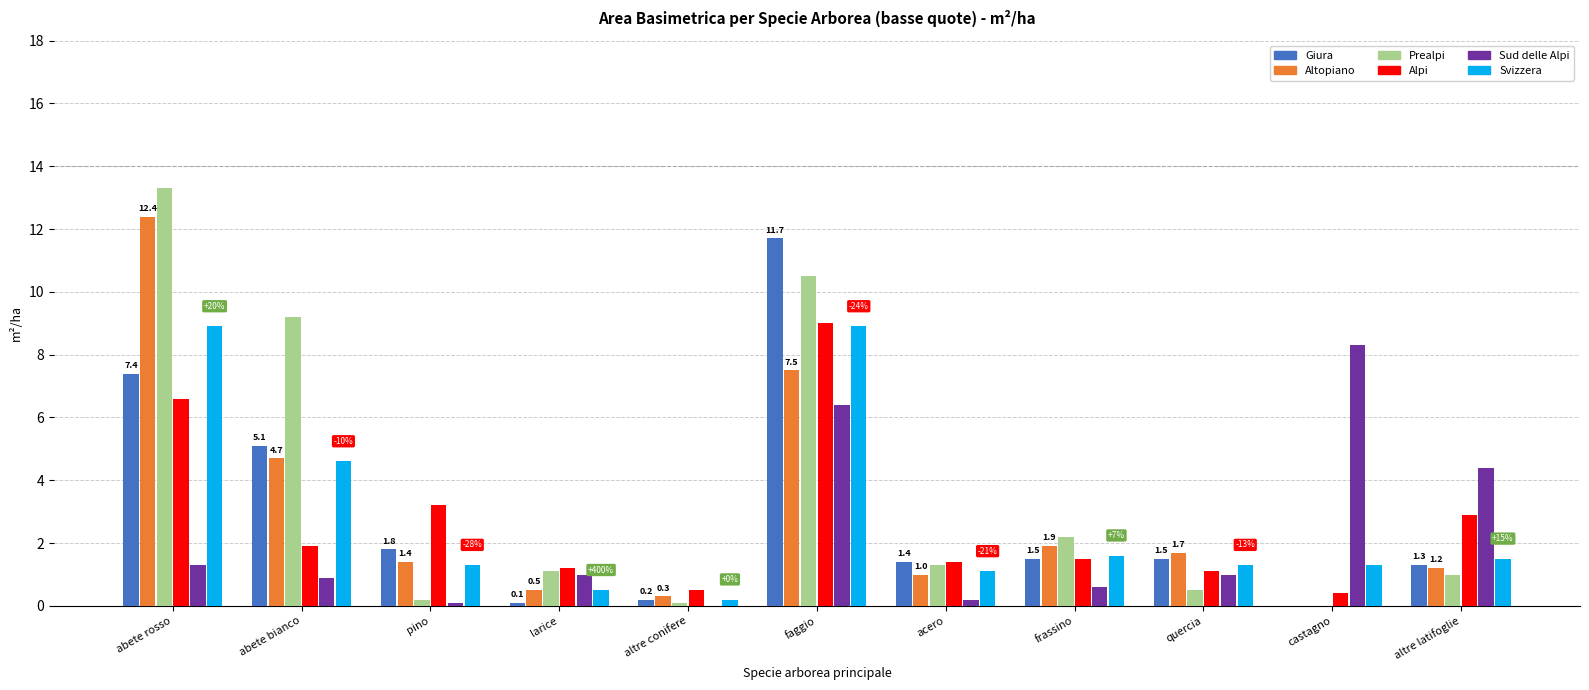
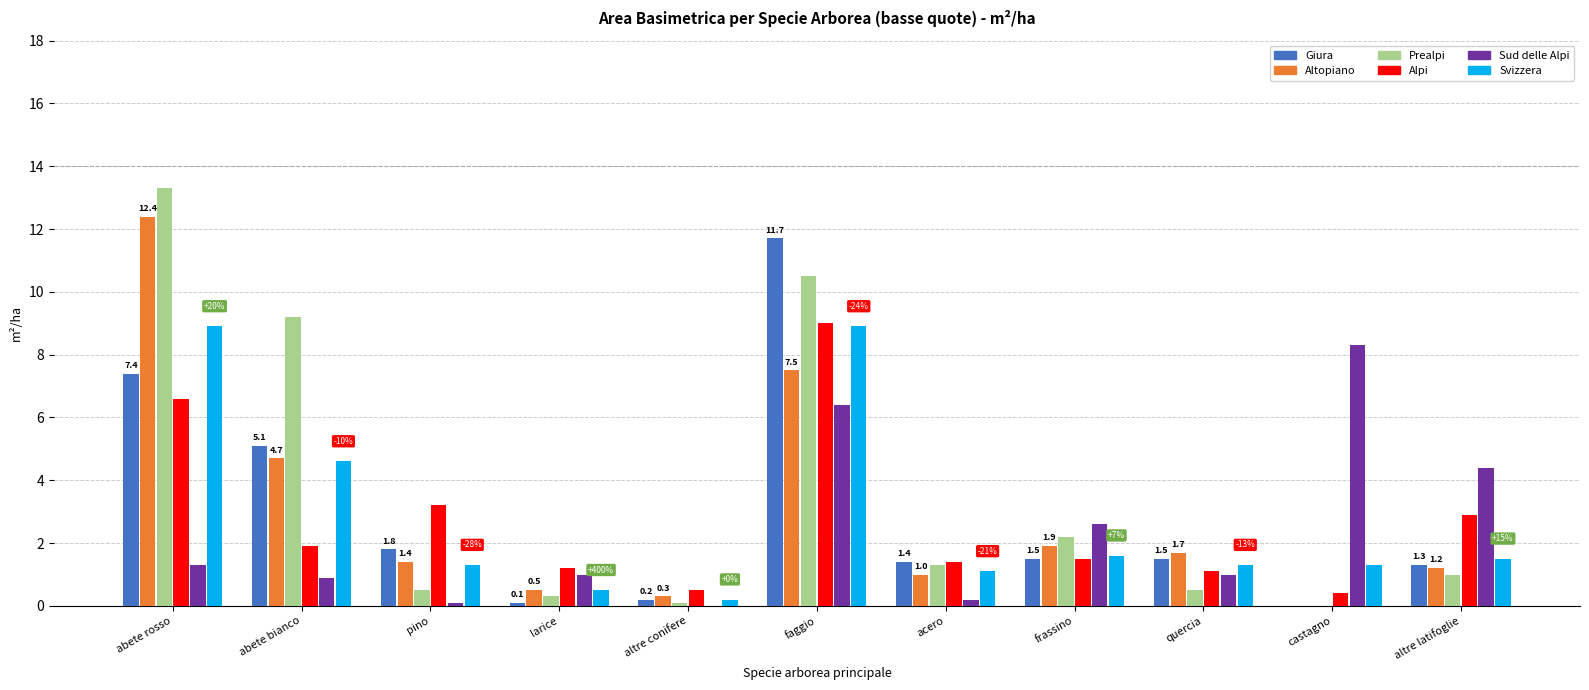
Prealpi, pino: 0.2 -> 0.5
Prealpi, larice: 1.1 -> 0.3
Sud delle Alpi, frassino: 0.6 -> 2.6
